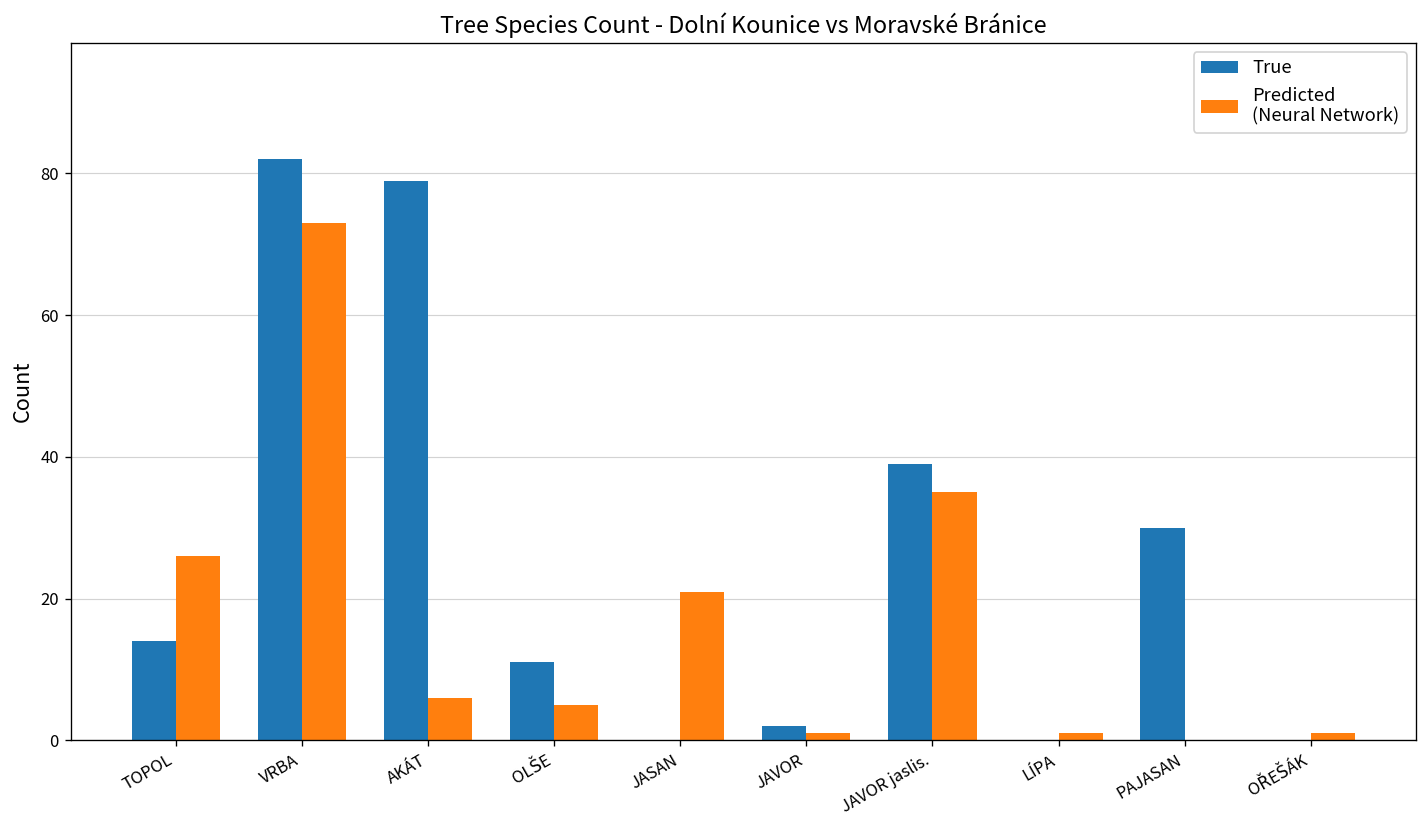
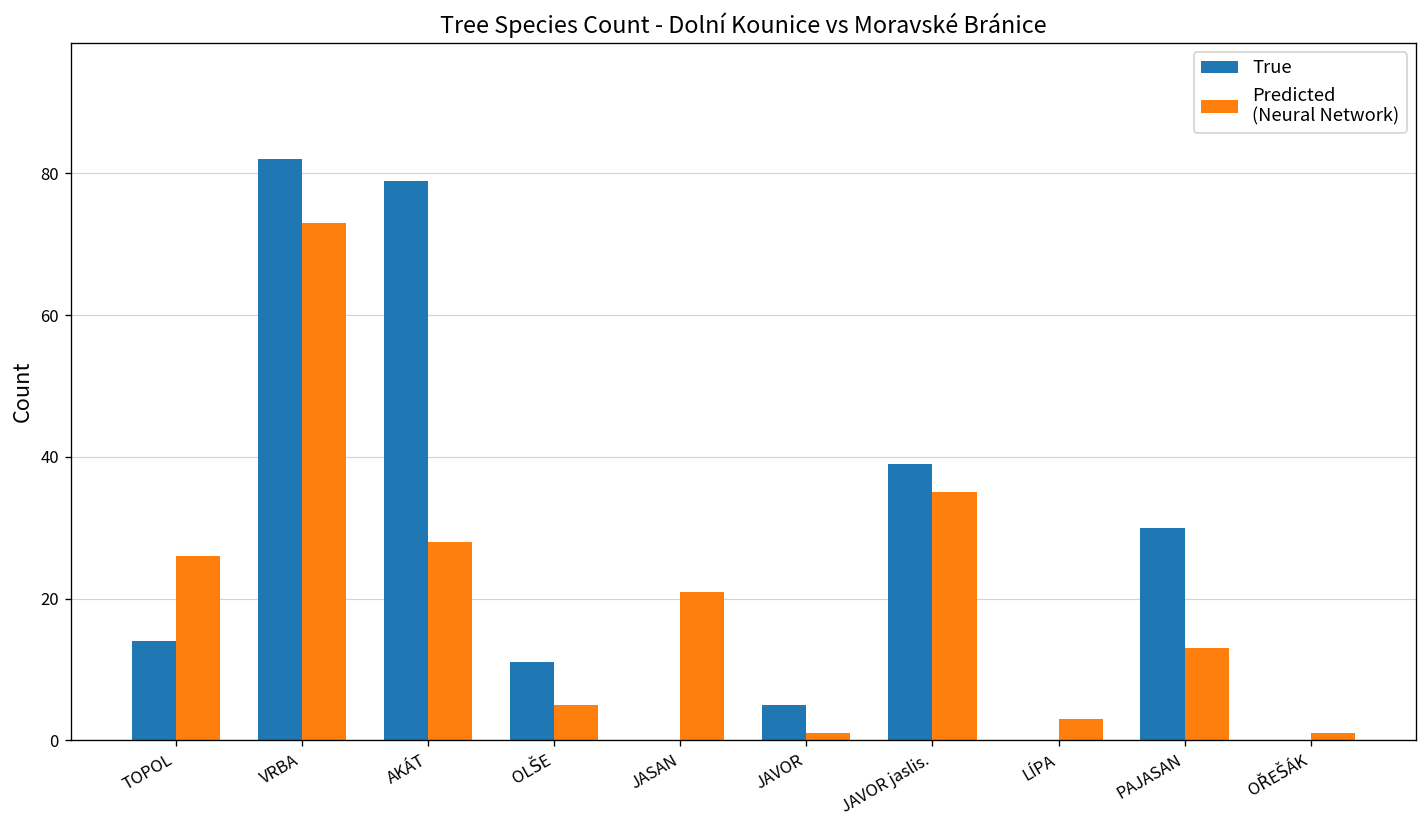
Predicted (Neural Network), AKÁT: 6 -> 28
True, JAVOR: 2 -> 5
Predicted (Neural Network), LÍPA: 1 -> 3
Predicted (Neural Network), PAJASAN: 0 -> 13
